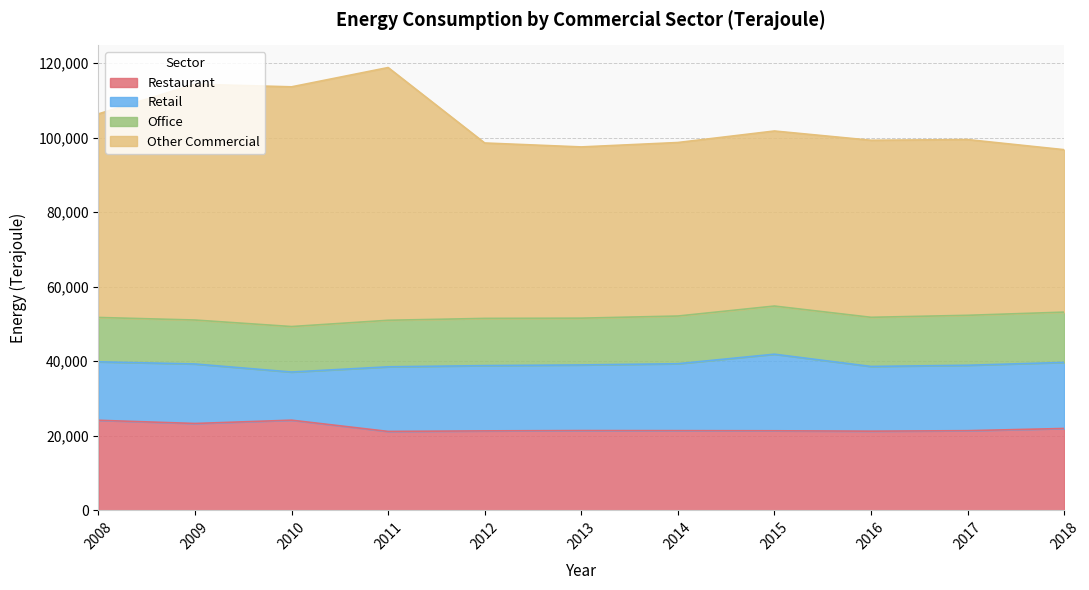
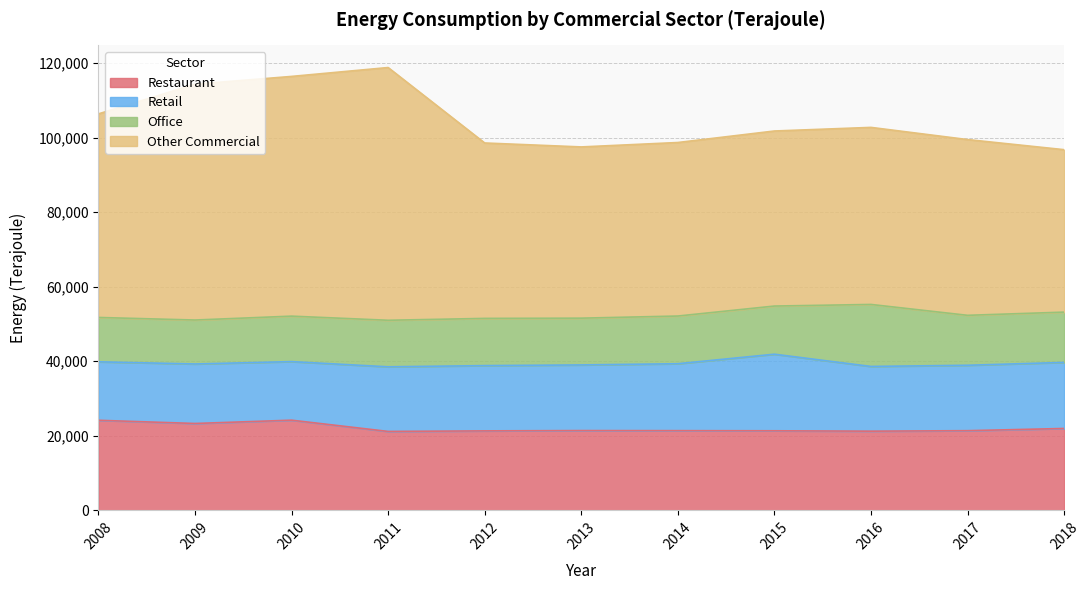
Retail, 2010: 13,000 -> 16,000
Office, 2016: 13,000 -> 17,000
